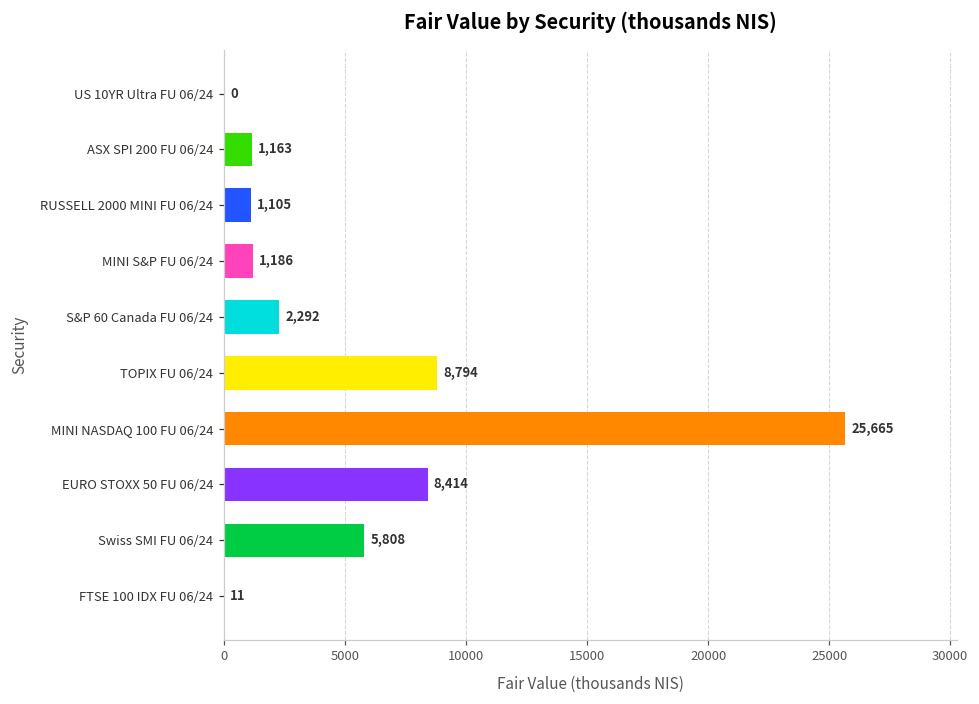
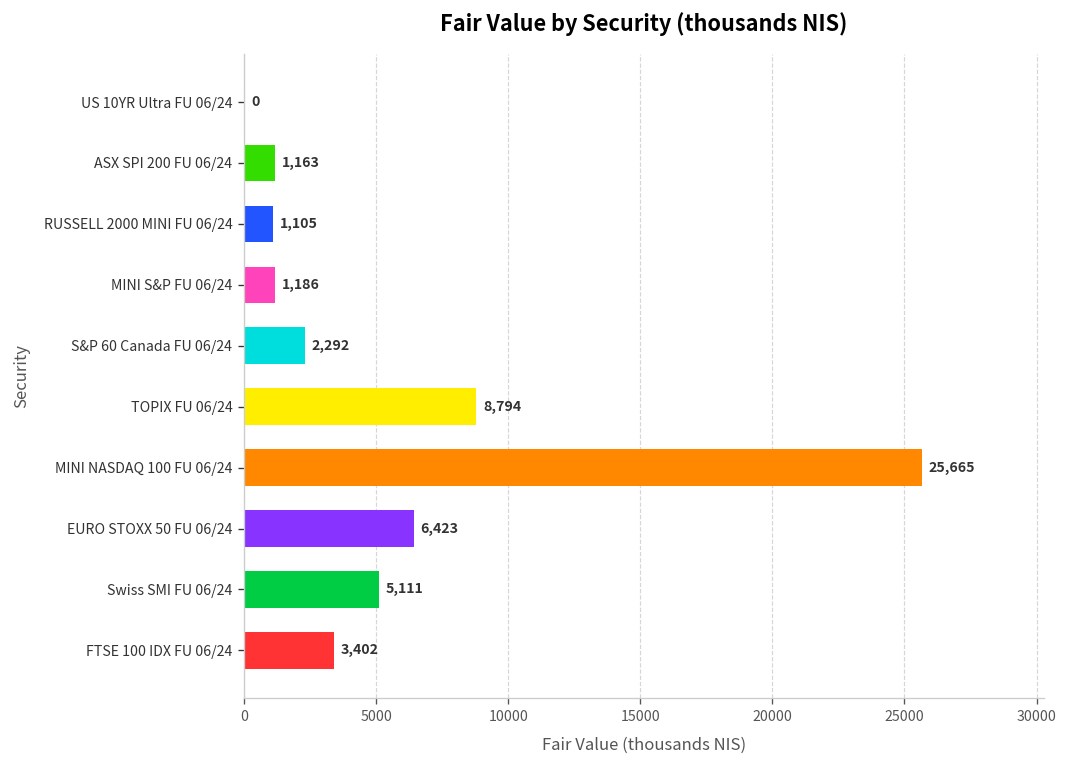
EURO STOXX 50 FU 06/24: 8,414 -> 6,423
Swiss SMI FU 06/24: 5,808 -> 5,111
FTSE 100 IDX FU 06/24: 11 -> 3,402
